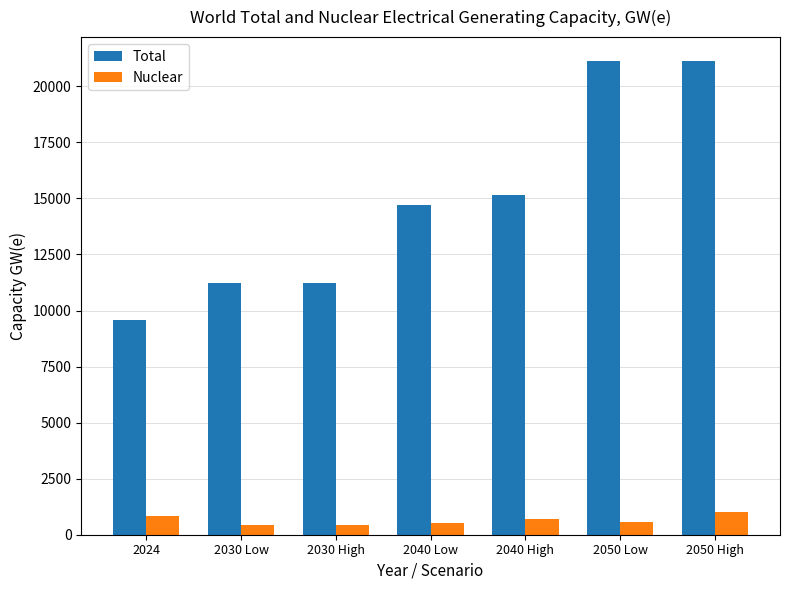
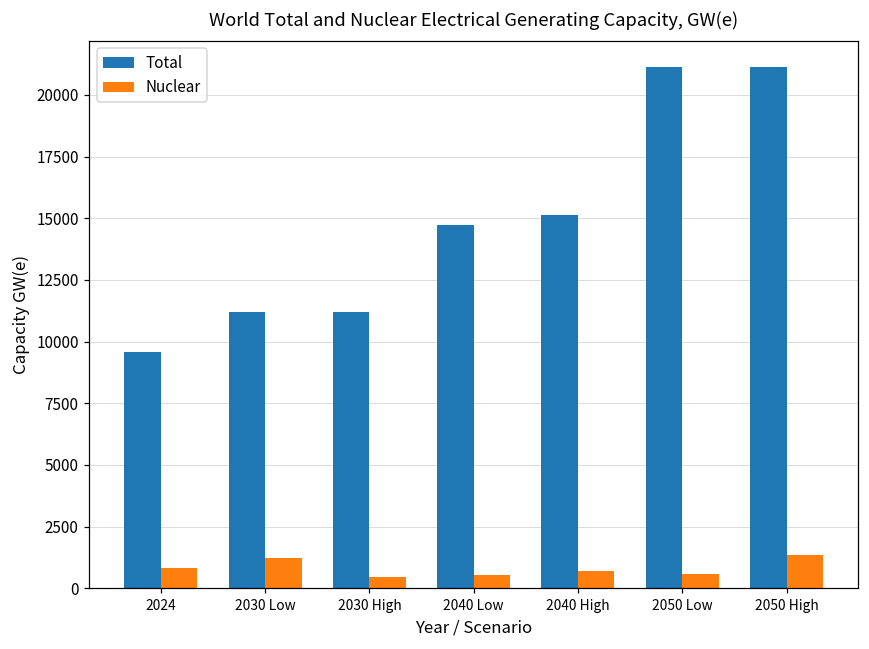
Nuclear, 2030 Low: 400 -> 1200
Nuclear, 2050 High: 1000 -> 1400
